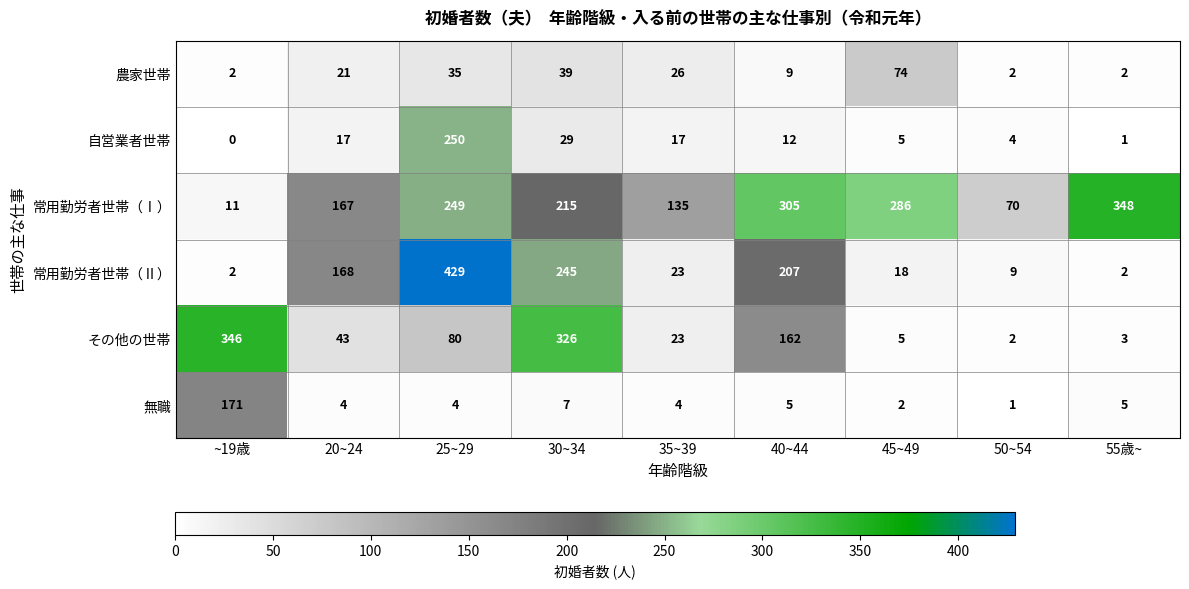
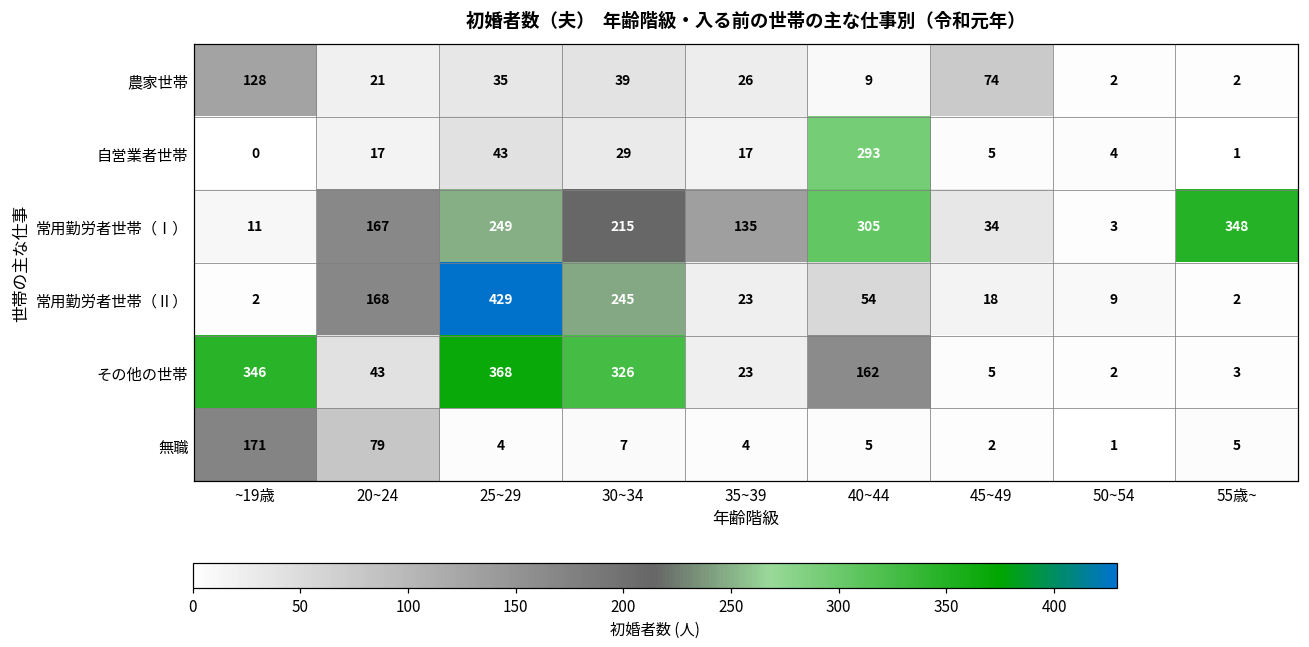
農家世帯, ~19歳: 2 -> 128
自営業者世帯, 25~29: 250 -> 43
自営業者世帯, 40~44: 12 -> 293
常用勤労者世帯（Ⅰ）, 45~49: 286 -> 34
常用勤労者世帯（Ⅰ）, 50~54: 70 -> 3
常用勤労者世帯（Ⅱ）, 40~44: 207 -> 54
その他の世帯, 25~29: 80 -> 368
無職, 20~24: 4 -> 79
